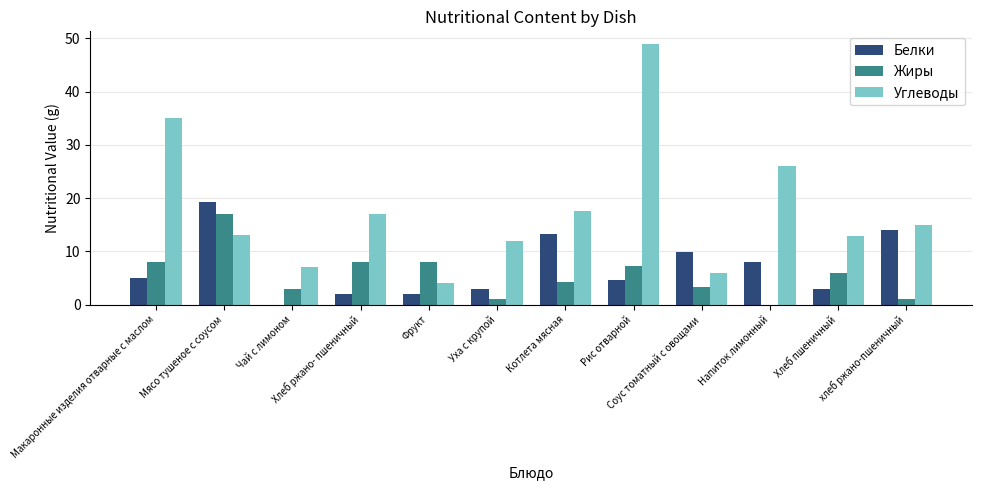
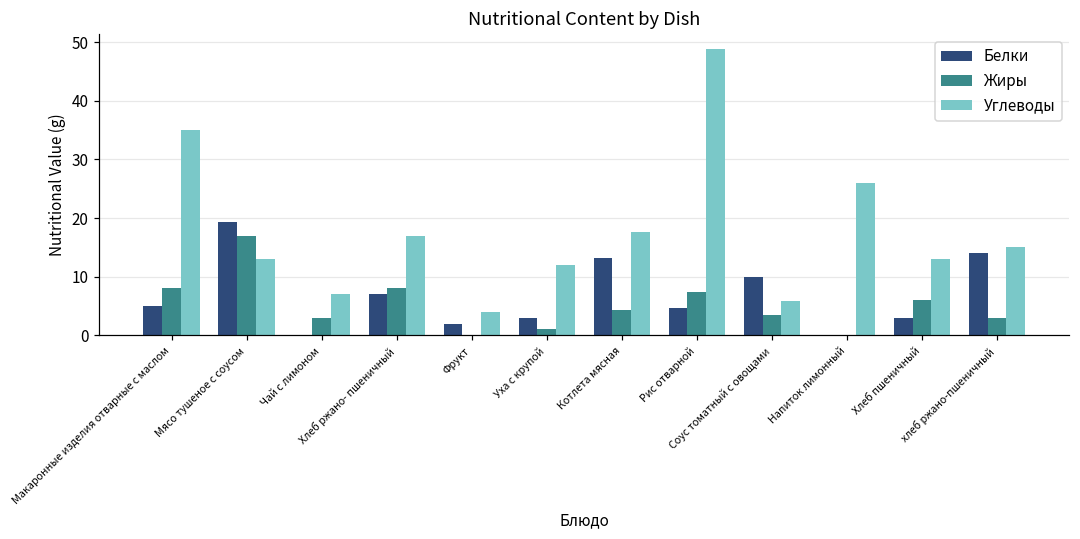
Белки, Хлеб ржано- пшеничный: 2 -> 7
Жиры, Фрукт: 8 -> 0
Белки, Напиток лимонный: 8 -> 0
Жиры, хлеб ржано-пшеничный: 1 -> 3
